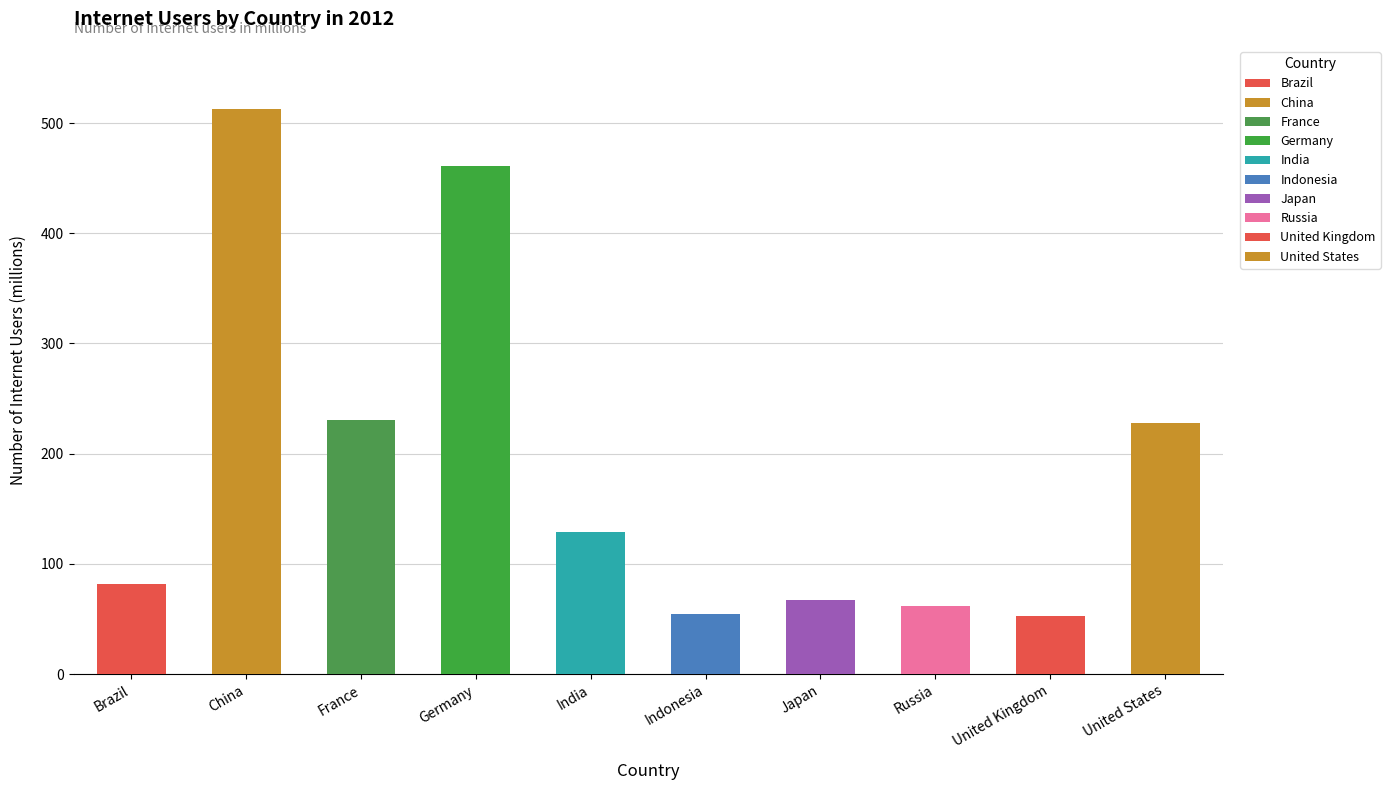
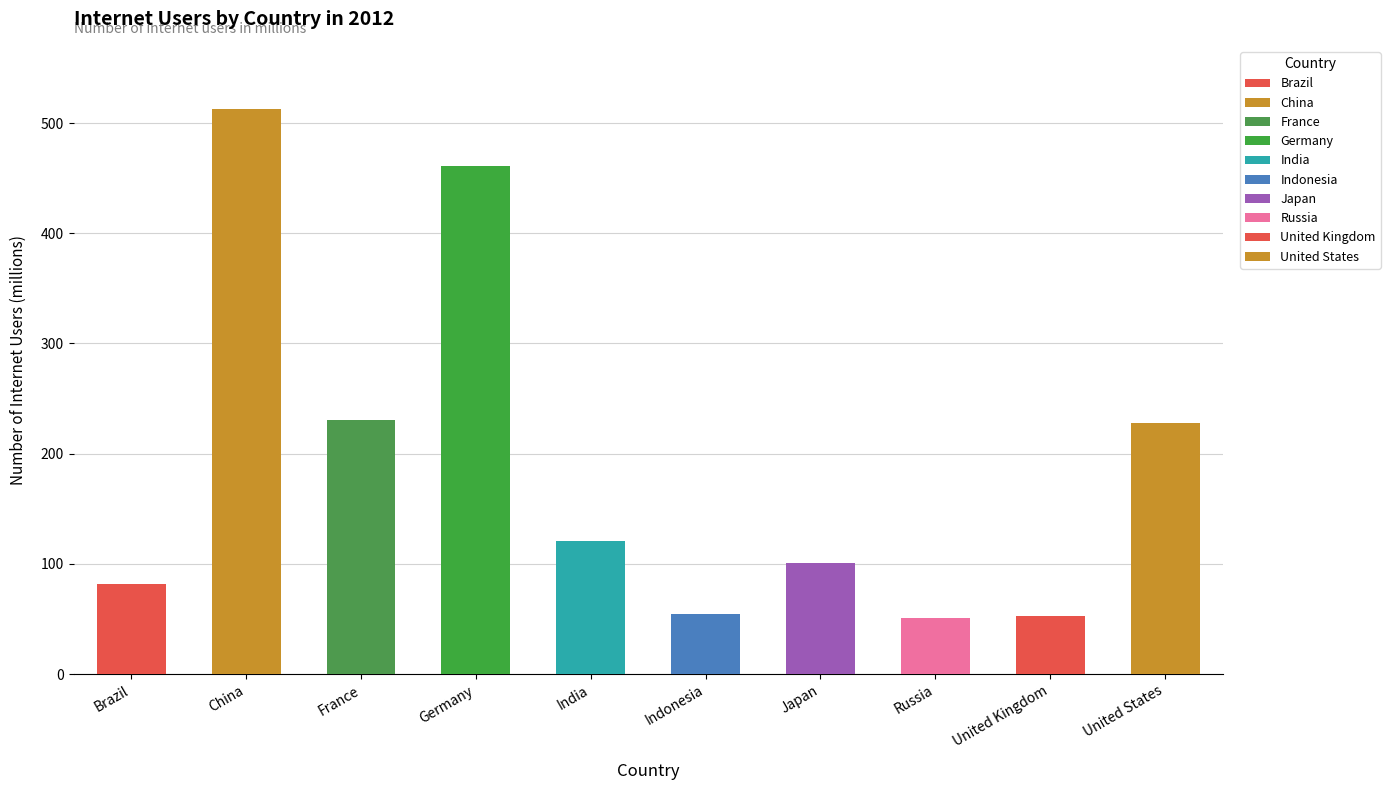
India: 129 -> 121
Japan: 68 -> 101
Russia: 62 -> 51
